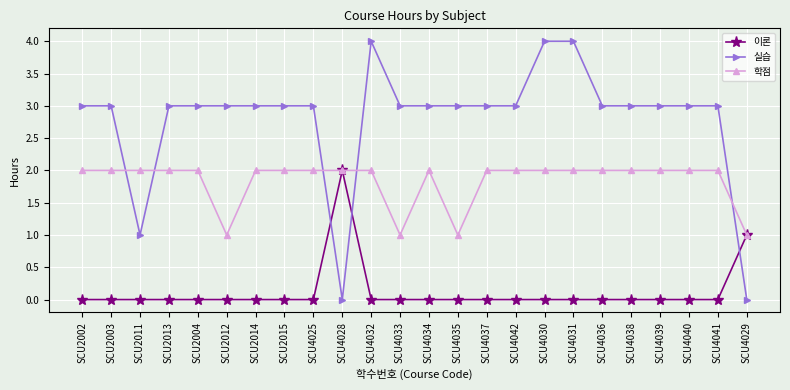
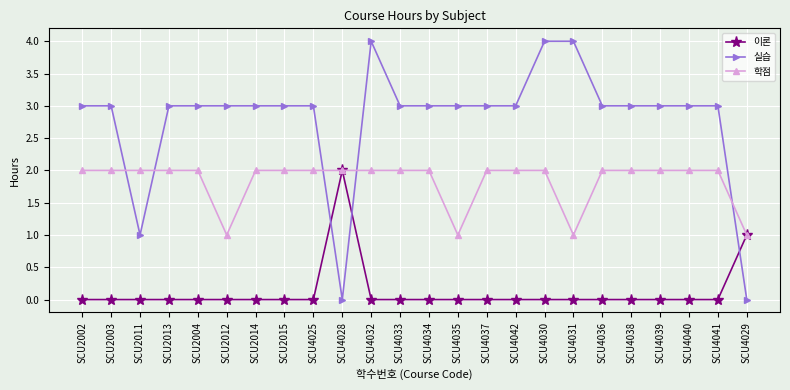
학점, SCU4033: 1 -> 2
학점, SCU4031: 2 -> 1
